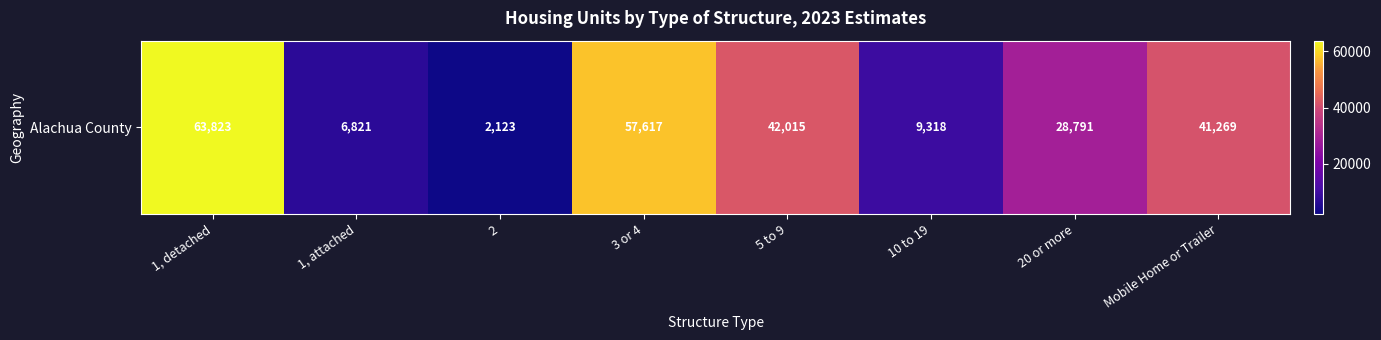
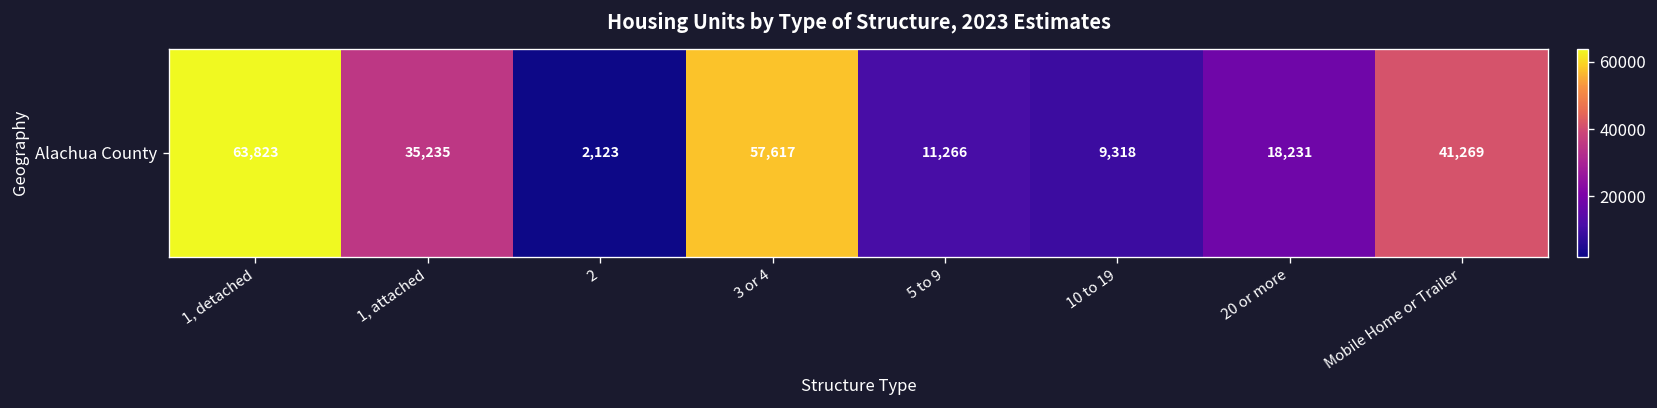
Alachua County, 1, attached: 6,821 -> 35,235
Alachua County, 5 to 9: 42,015 -> 11,266
Alachua County, 20 or more: 28,791 -> 18,231
